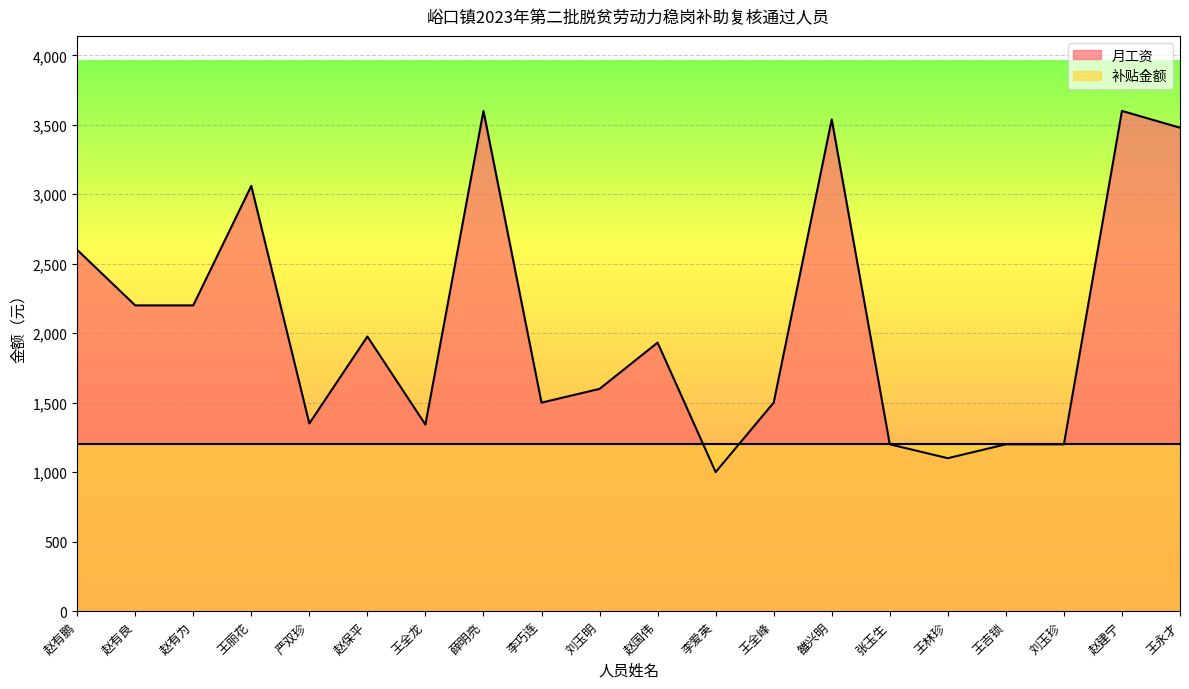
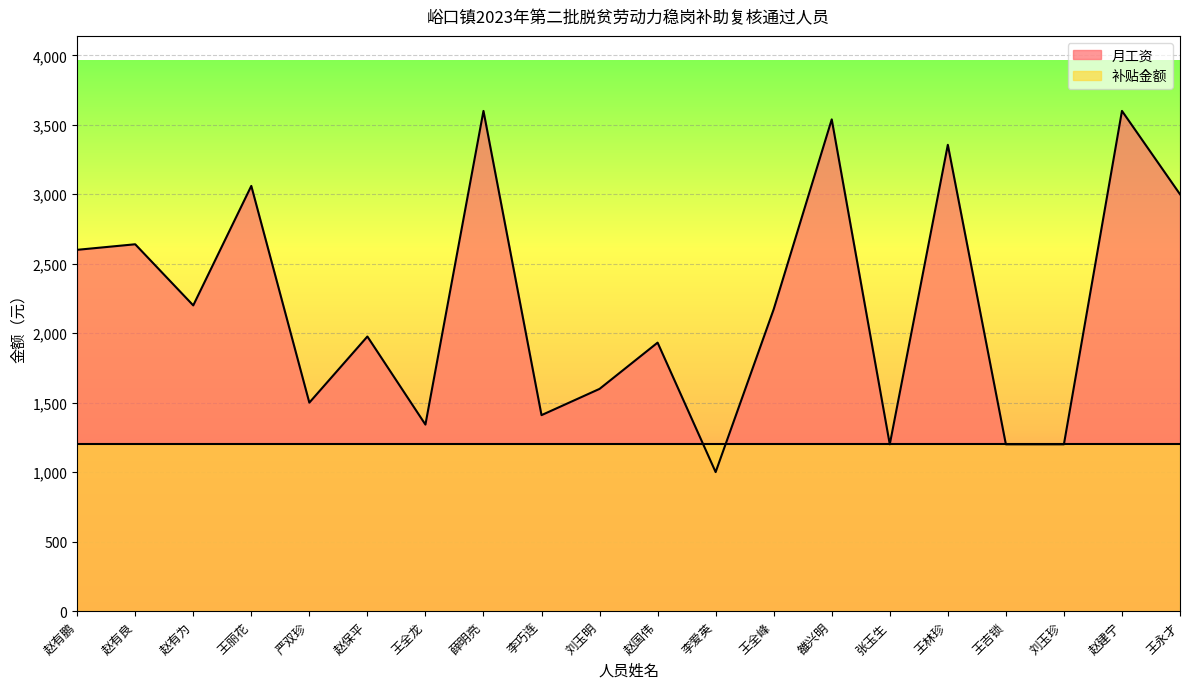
月工资, 赵有良: 2,200 -> 2,640
月工资, 严双珍: 1,350 -> 1,500
月工资, 李巧连: 1,500 -> 1,410
月工资, 王全峰: 1,500 -> 2,170
月工资, 王林珍: 1,100 -> 3,360
月工资, 王永才: 3,480 -> 3,000
